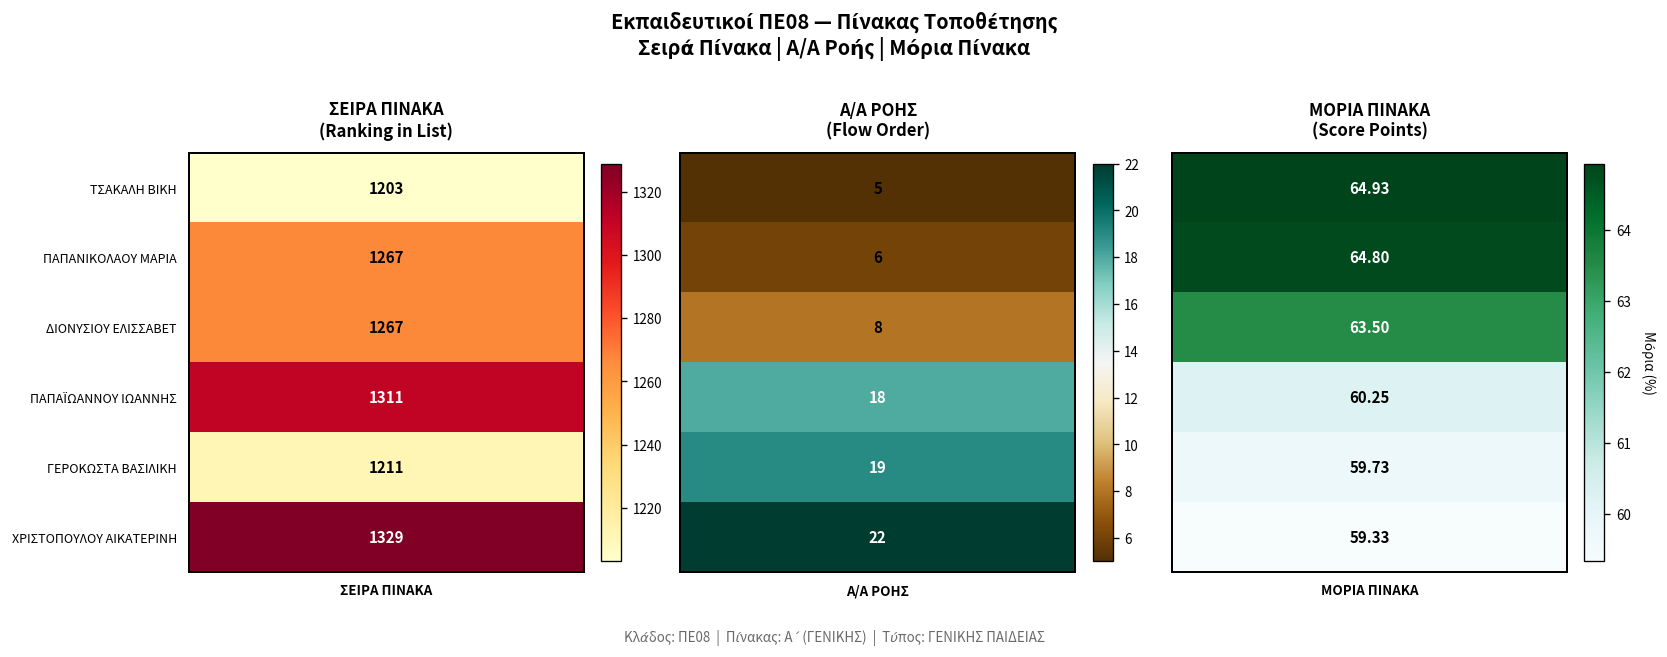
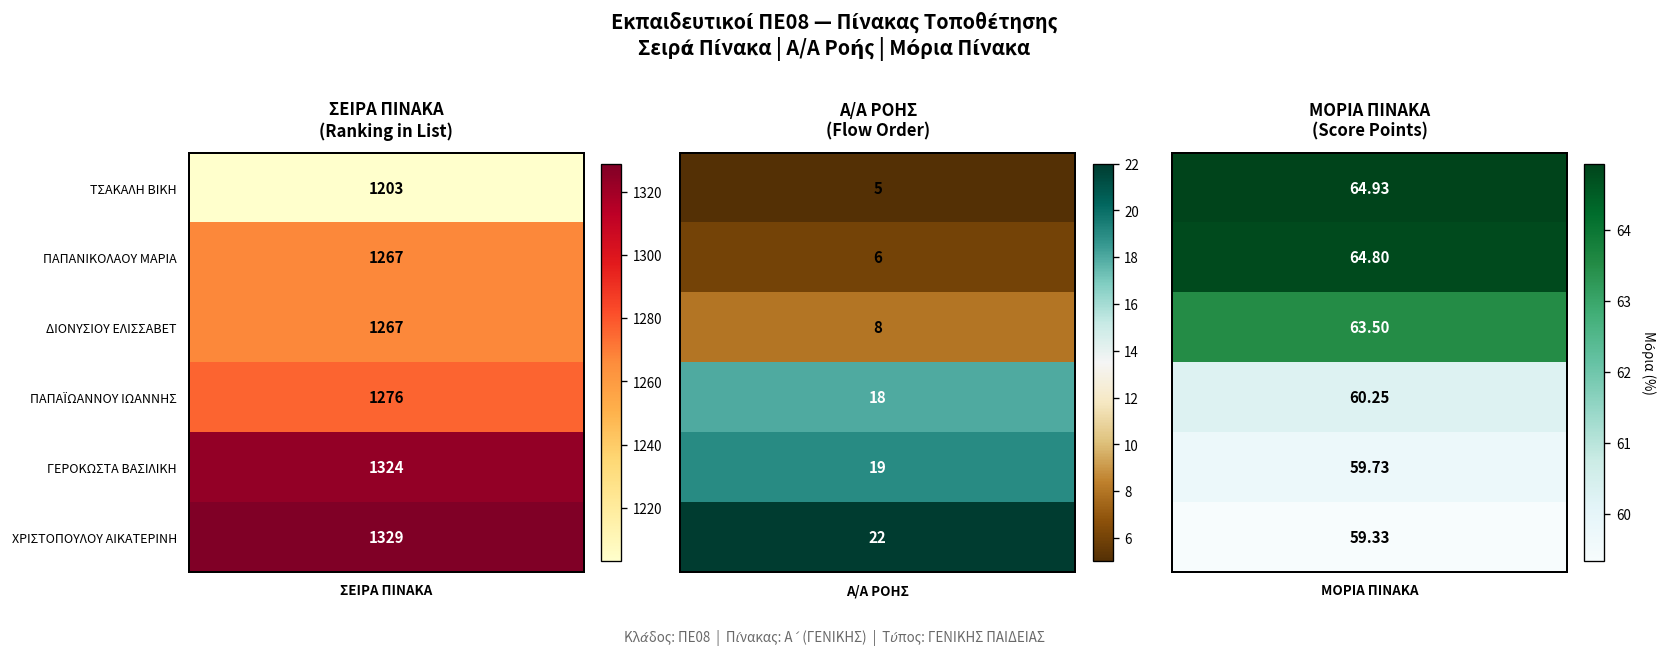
ΣΕΙΡΑ ΠΙΝΑΚΑ (Ranking in List), ΠΑΠΑΪΩΑΝΝΟΥ ΙΩΑΝΝΗΣ, ΣΕΙΡΑ ΠΙΝΑΚΑ: 1311 -> 1276
ΣΕΙΡΑ ΠΙΝΑΚΑ (Ranking in List), ΓΕΡΟΚΩΣΤΑ ΒΑΣΙΛΙΚΗ, ΣΕΙΡΑ ΠΙΝΑΚΑ: 1211 -> 1324
